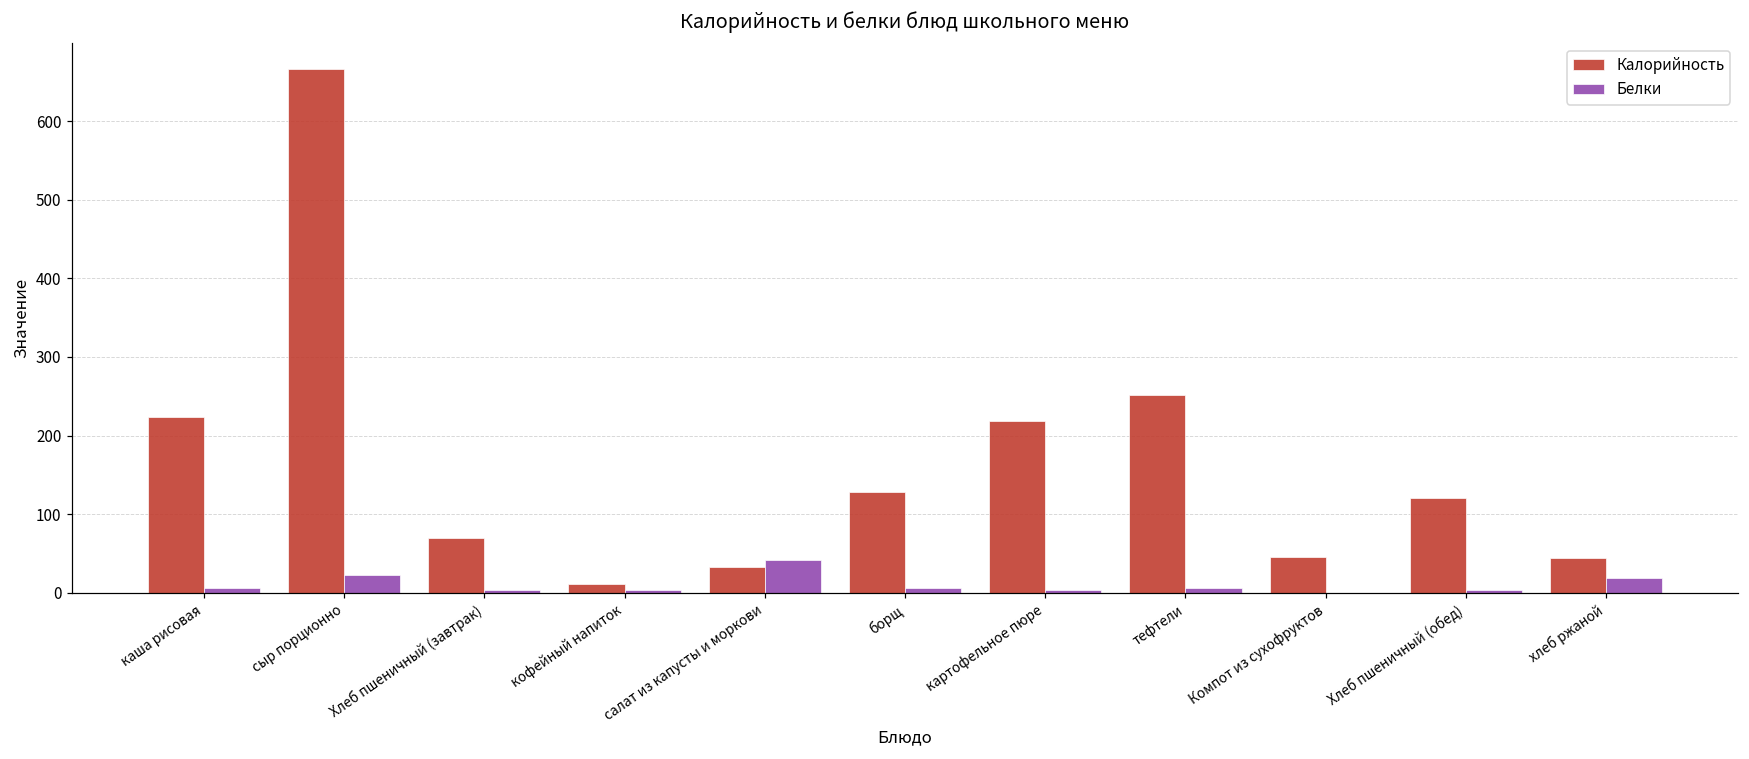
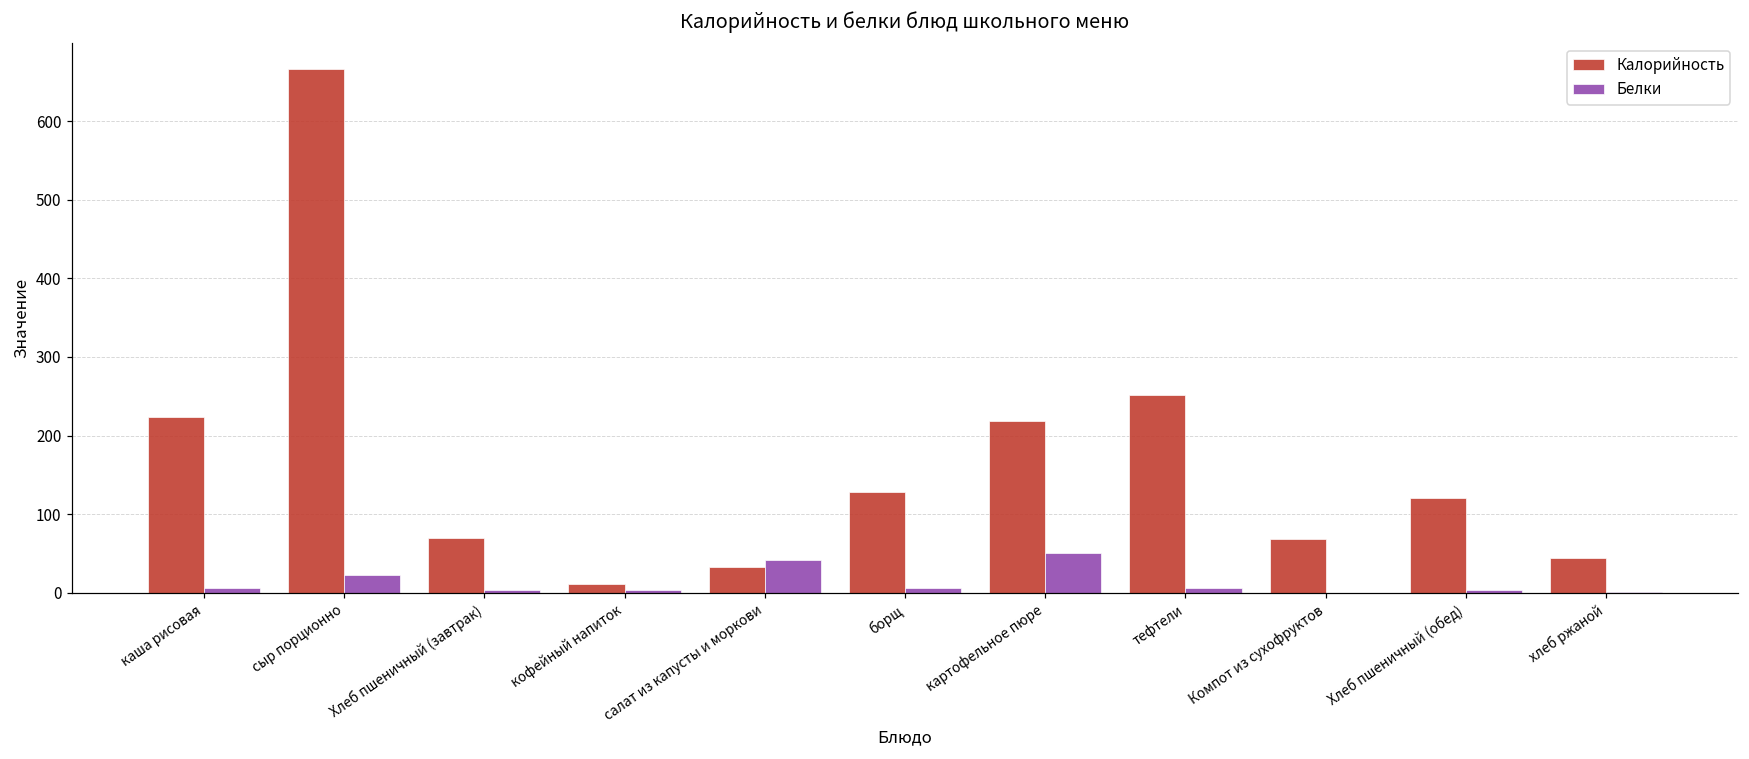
Белки, картофельное пюре: 0 -> 50
Калорийность, Компот из сухофруктов: 50 -> 70
Белки, хлеб ржаной: 20 -> 0
